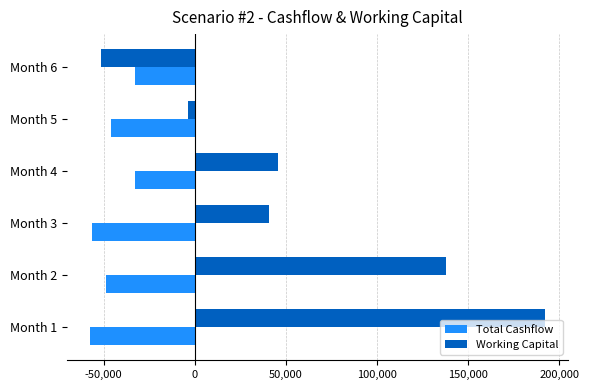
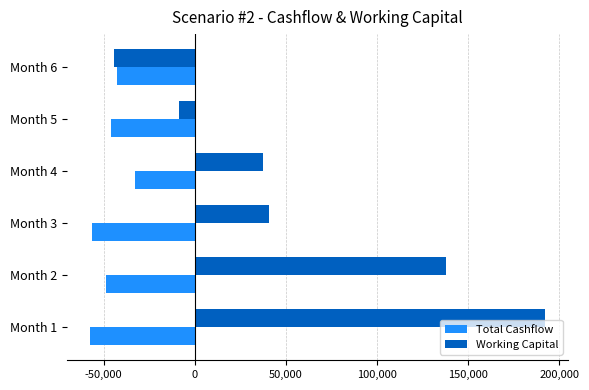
Working Capital, Month 6: -51,000 -> -44,000
Total Cashflow, Month 6: -33,000 -> -43,000
Working Capital, Month 5: -4,000 -> -8,000
Working Capital, Month 4: 45,000 -> 37,000
